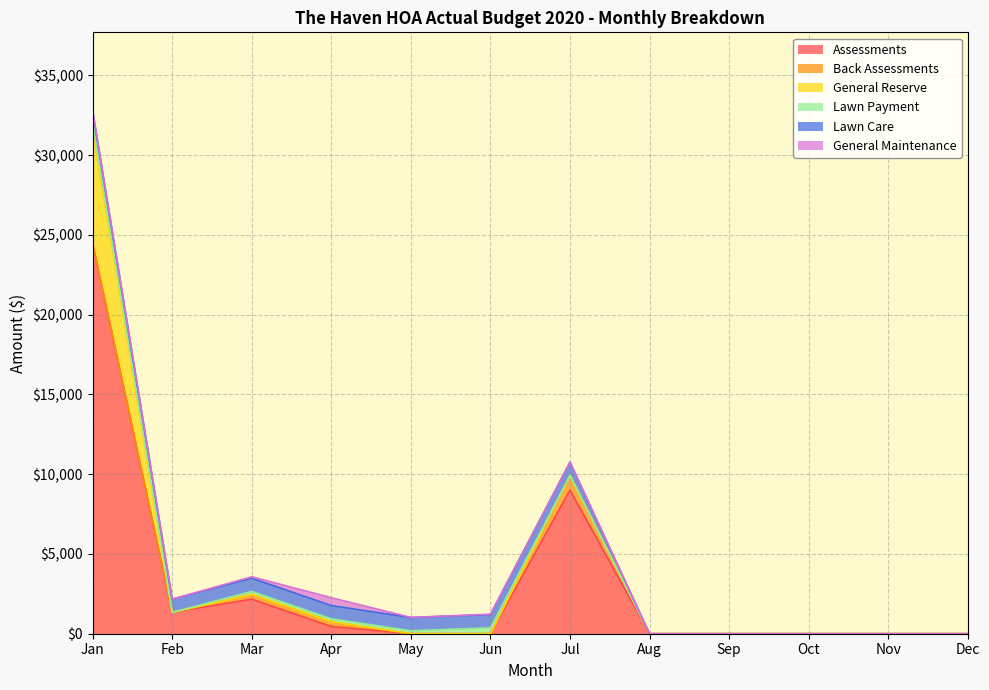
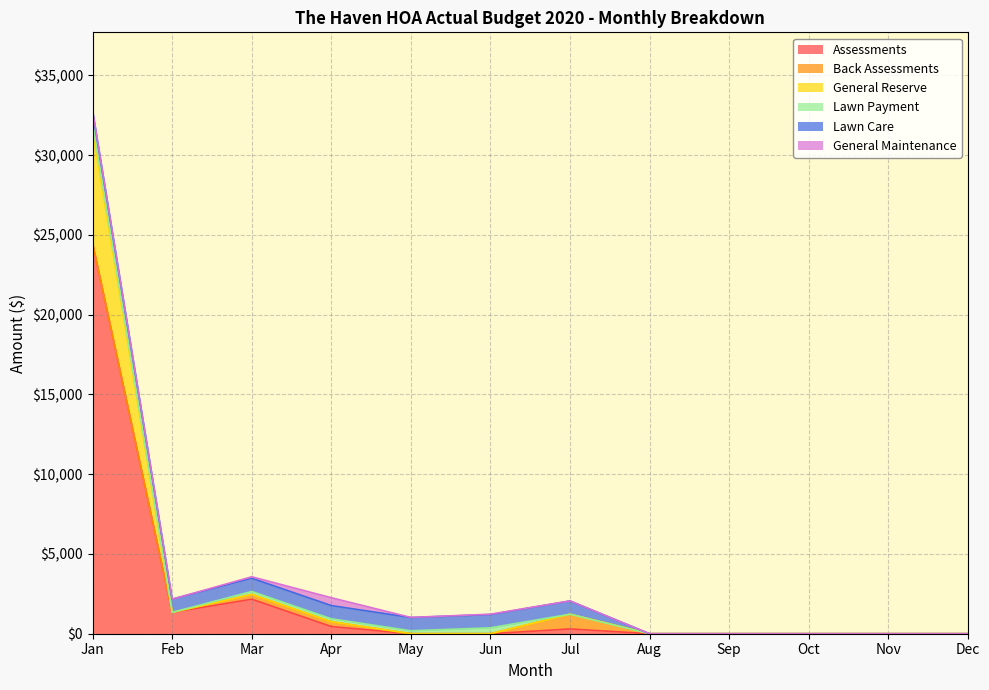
Assessments, Jul: $9,000 -> $300
